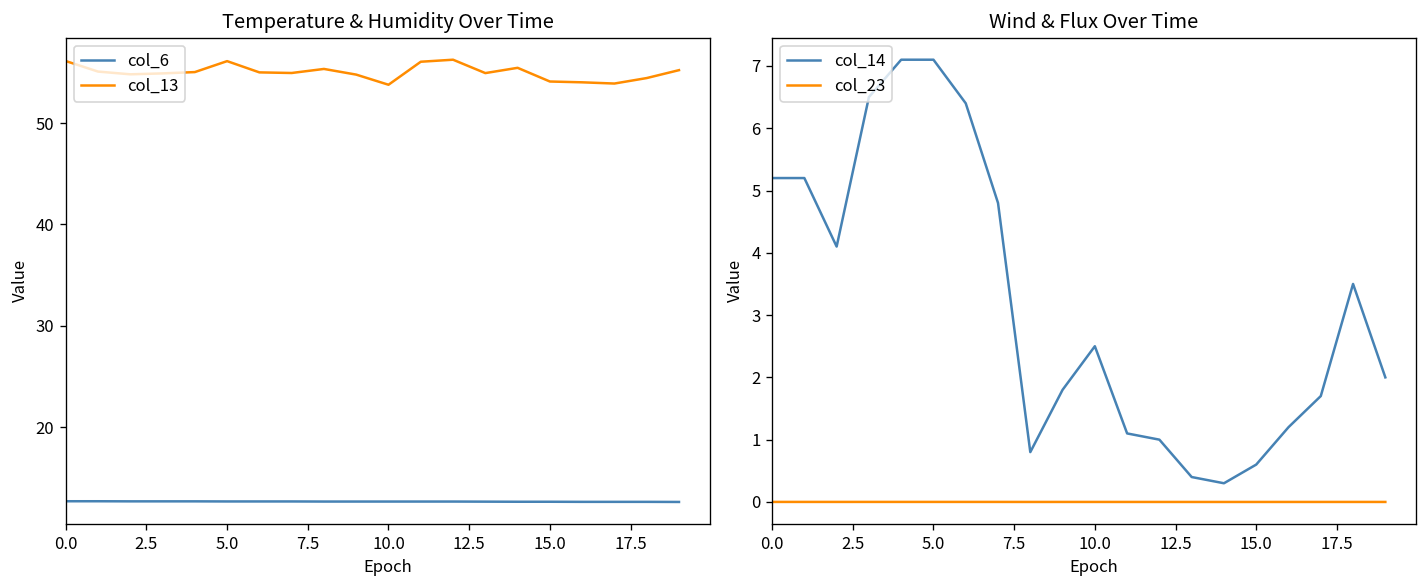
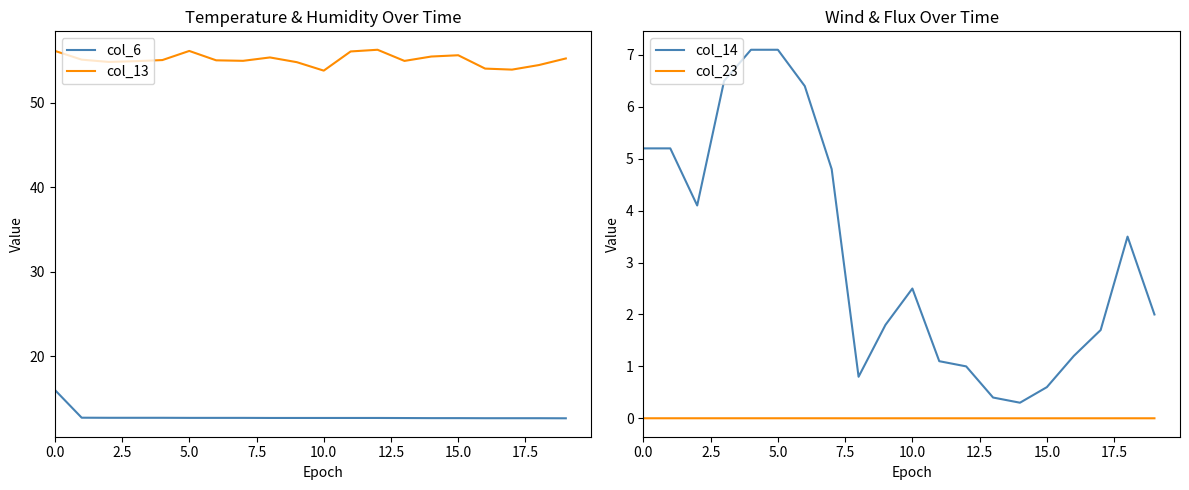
Temperature & Humidity Over Time, col_6, 0.0: 13 -> 16
Temperature & Humidity Over Time, col_13, 15.0: 54 -> 56
